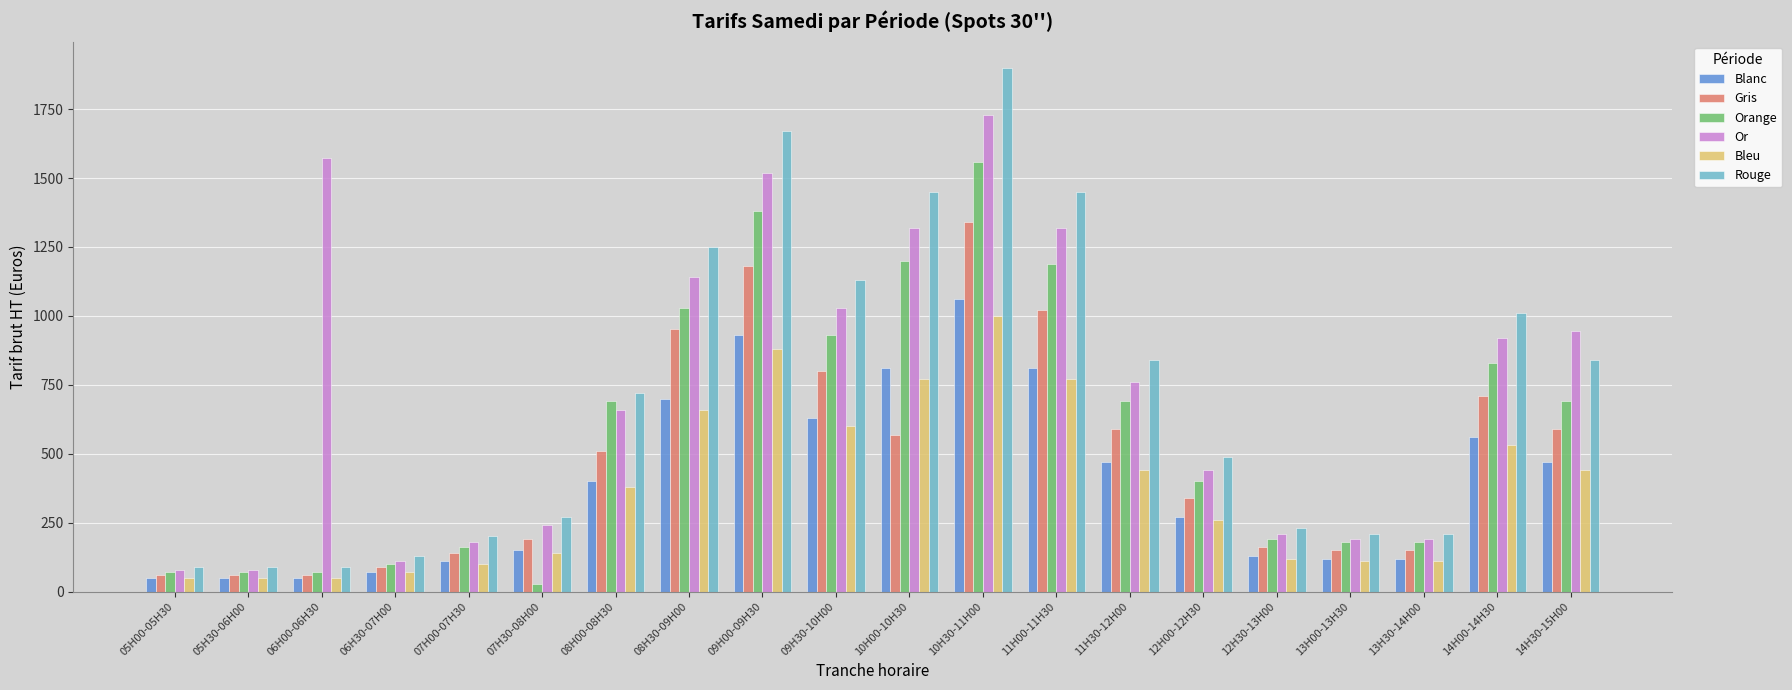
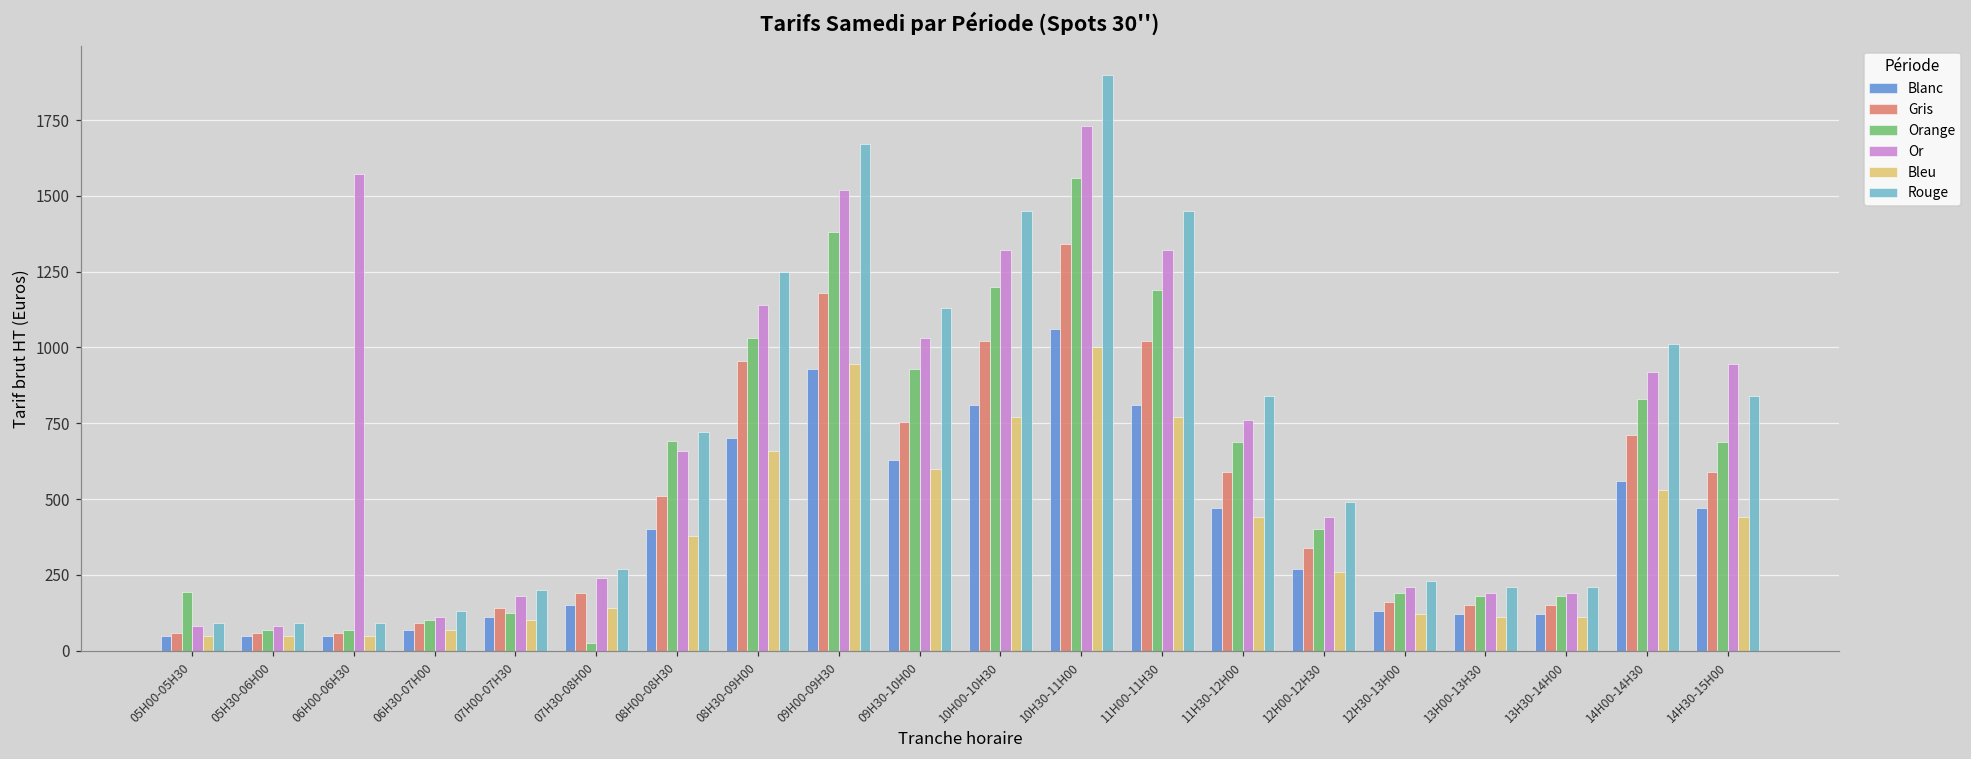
Orange, 05H00-05H30: 70 -> 190
Orange, 07H00-07H30: 160 -> 120
Bleu, 09H00-09H30: 880 -> 950
Gris, 09H30-10H00: 800 -> 750
Gris, 10H00-10H30: 570 -> 1020
